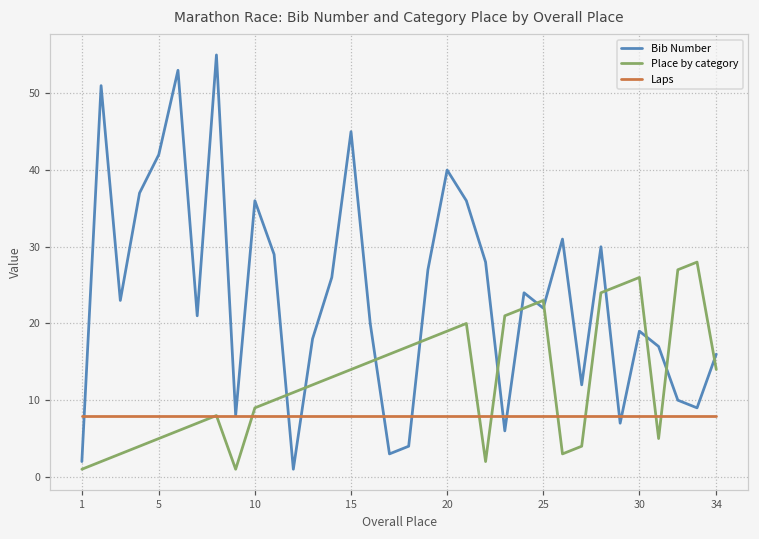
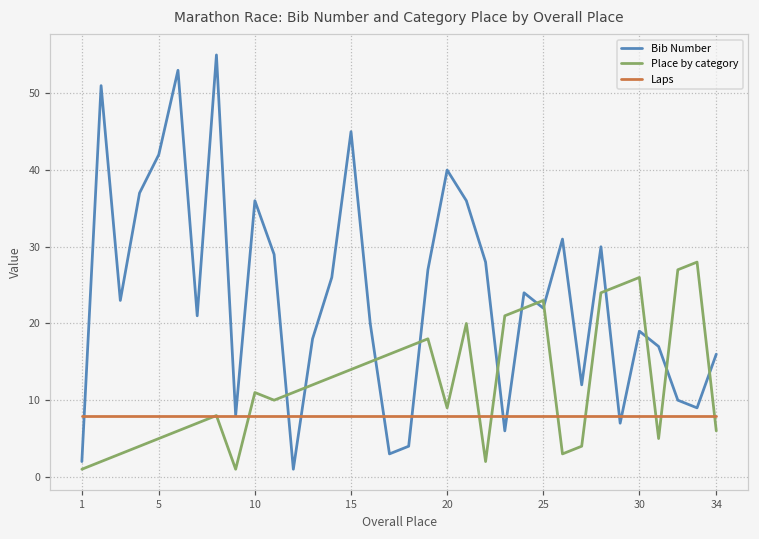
Place by category, 10: 9 -> 11
Place by category, 20: 19 -> 9
Place by category, 34: 14 -> 6
